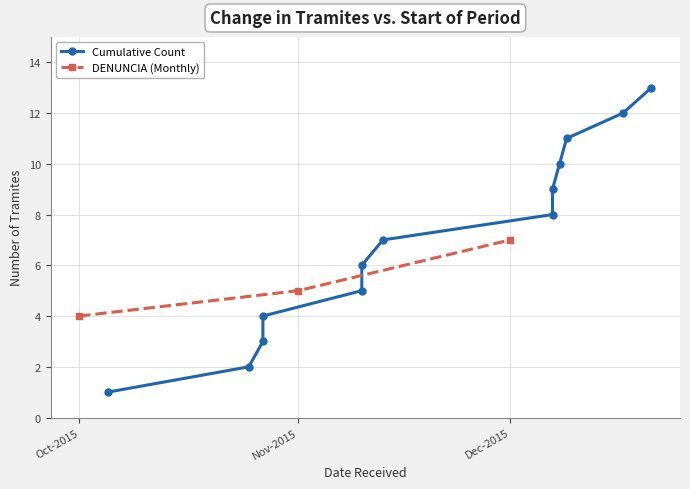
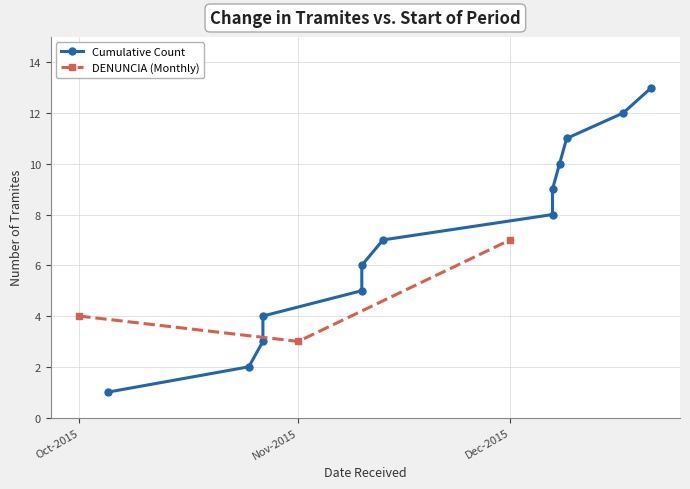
DENUNCIA (Monthly), Nov-2015: 5 -> 3
